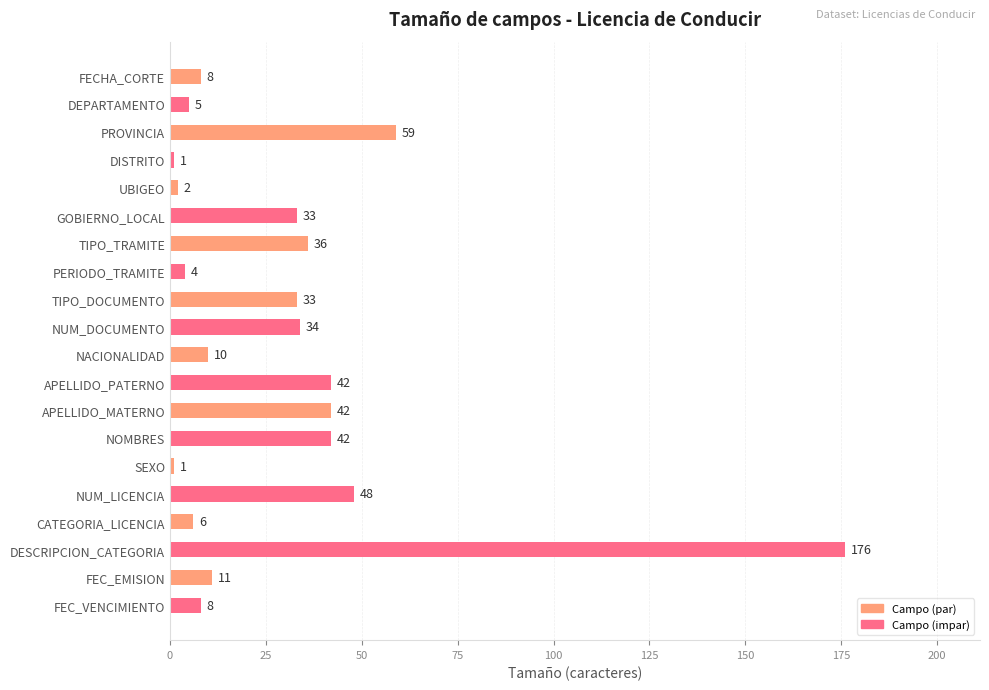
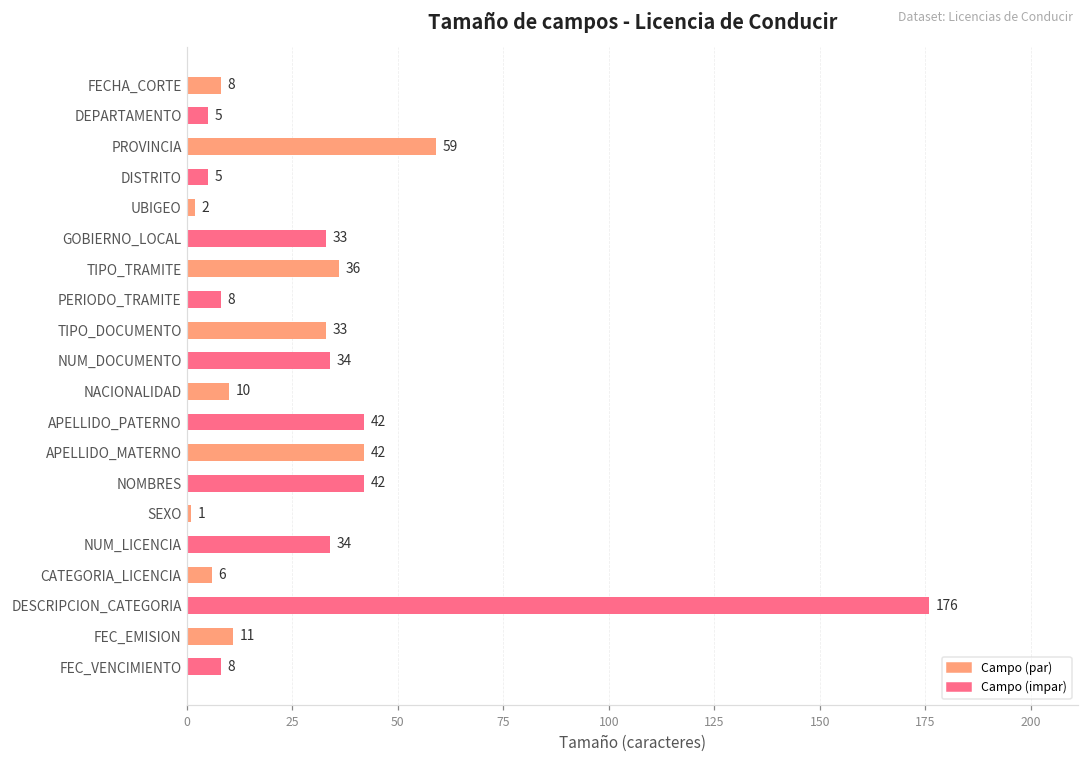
DISTRITO: 1 -> 5
PERIODO_TRAMITE: 4 -> 8
NUM_LICENCIA: 48 -> 34
